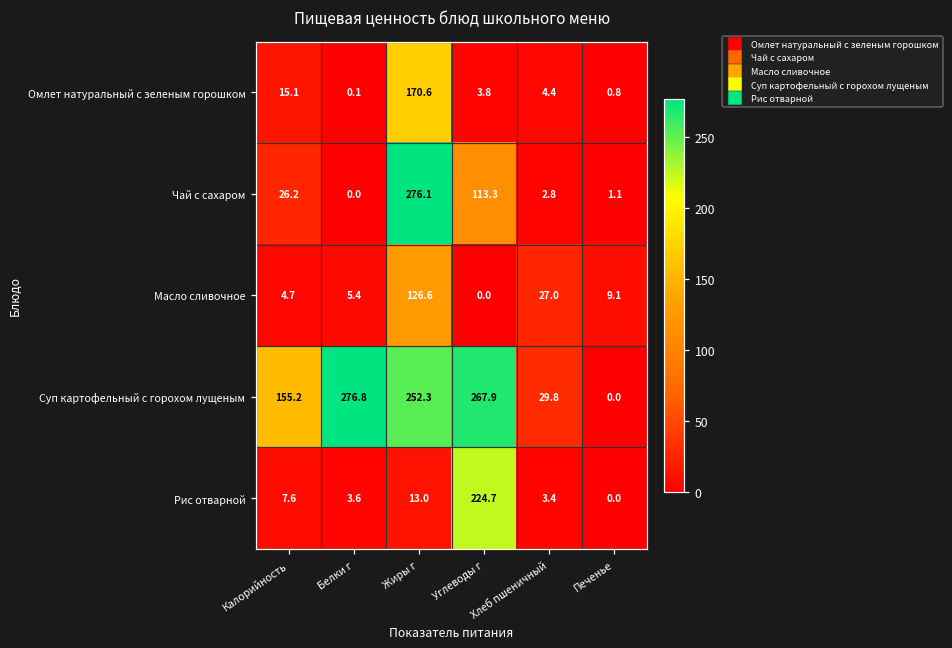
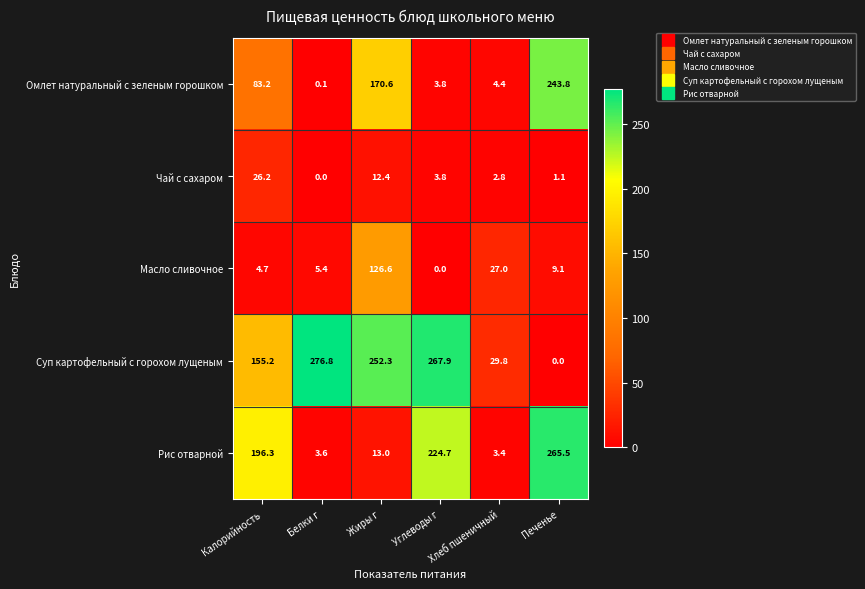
Омлет натуральный с зеленым горошком, Калорийность: 15.1 -> 83.2
Омлет натуральный с зеленым горошком, Печенье: 0.8 -> 243.8
Чай с сахаром, Жиры г: 276.1 -> 12.4
Чай с сахаром, Углеводы г: 113.3 -> 3.8
Рис отварной, Калорийность: 7.6 -> 196.3
Рис отварной, Печенье: 0.0 -> 265.5
